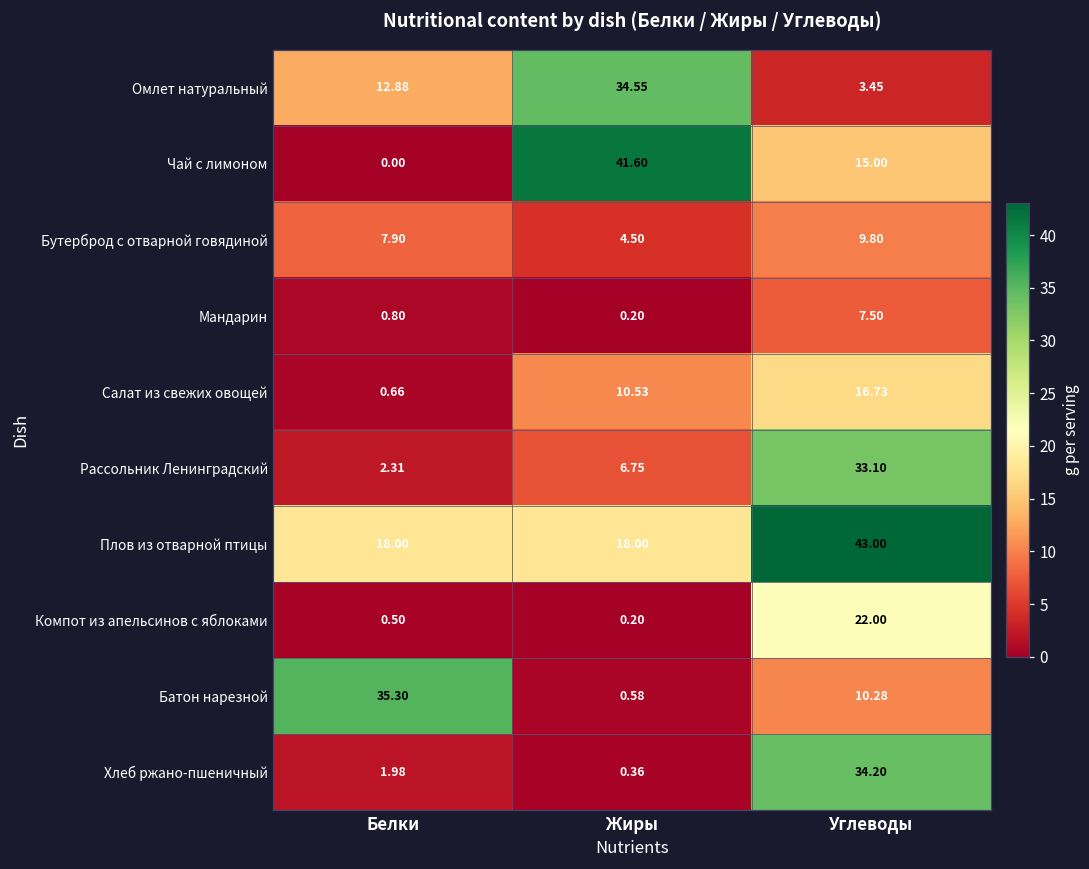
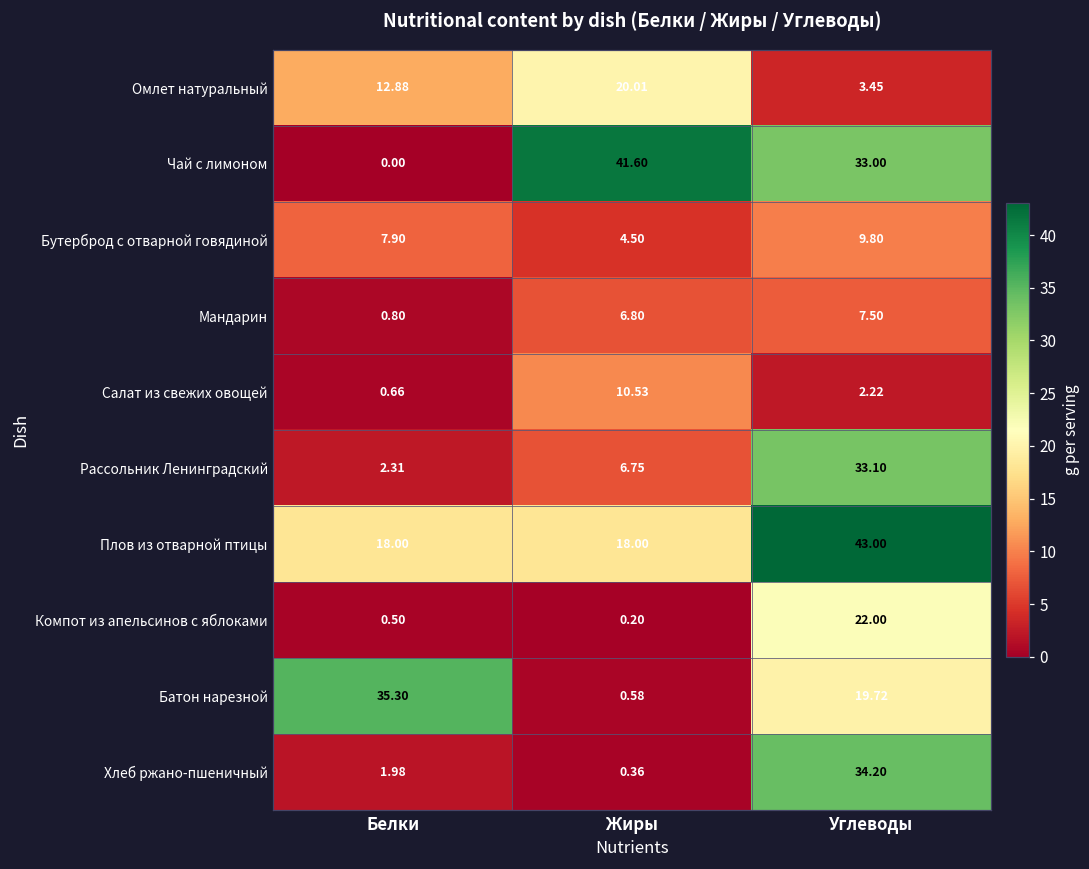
Омлет натуральный, Жиры: 34.55 -> 20.01
Чай с лимоном, Углеводы: 15.00 -> 33.00
Мандарин, Жиры: 0.20 -> 6.80
Салат из свежих овощей, Углеводы: 16.73 -> 2.22
Батон нарезной, Углеводы: 10.28 -> 19.72
